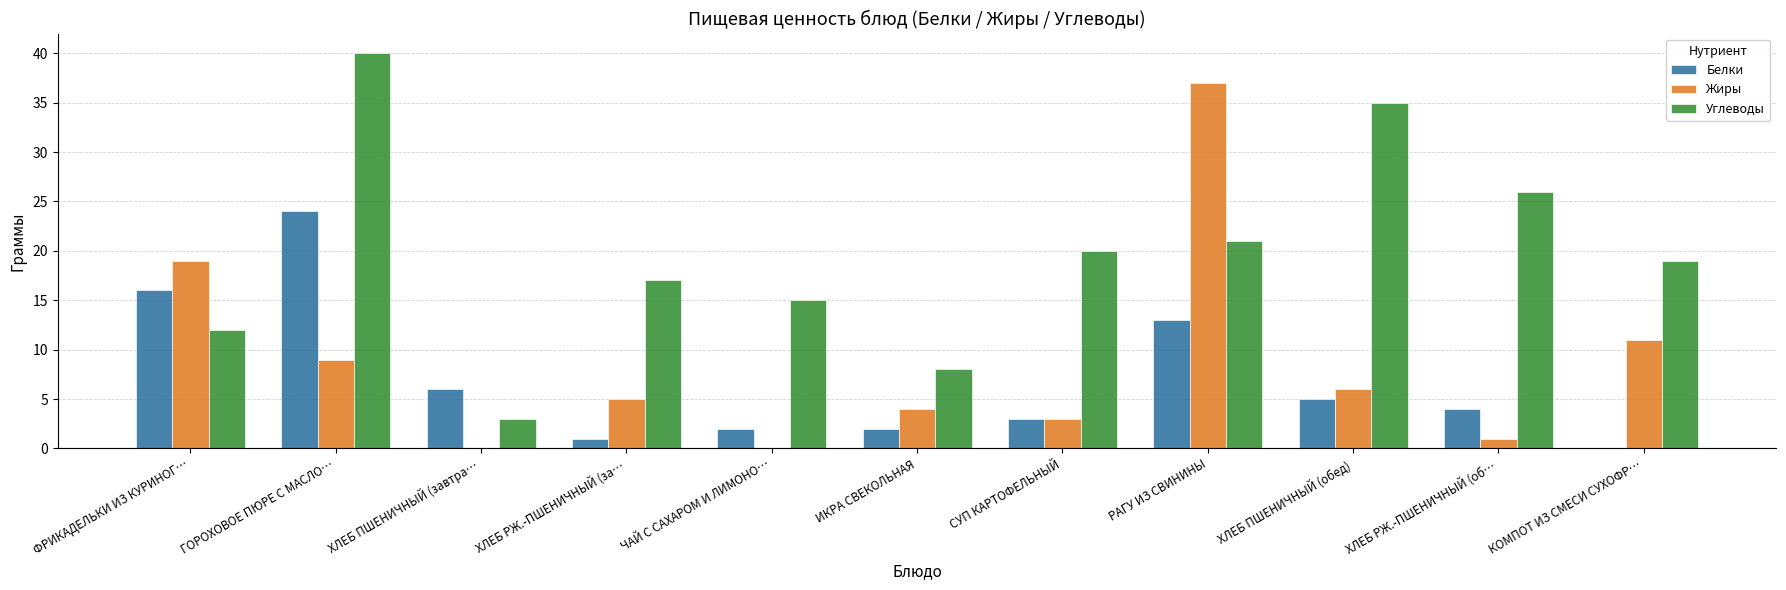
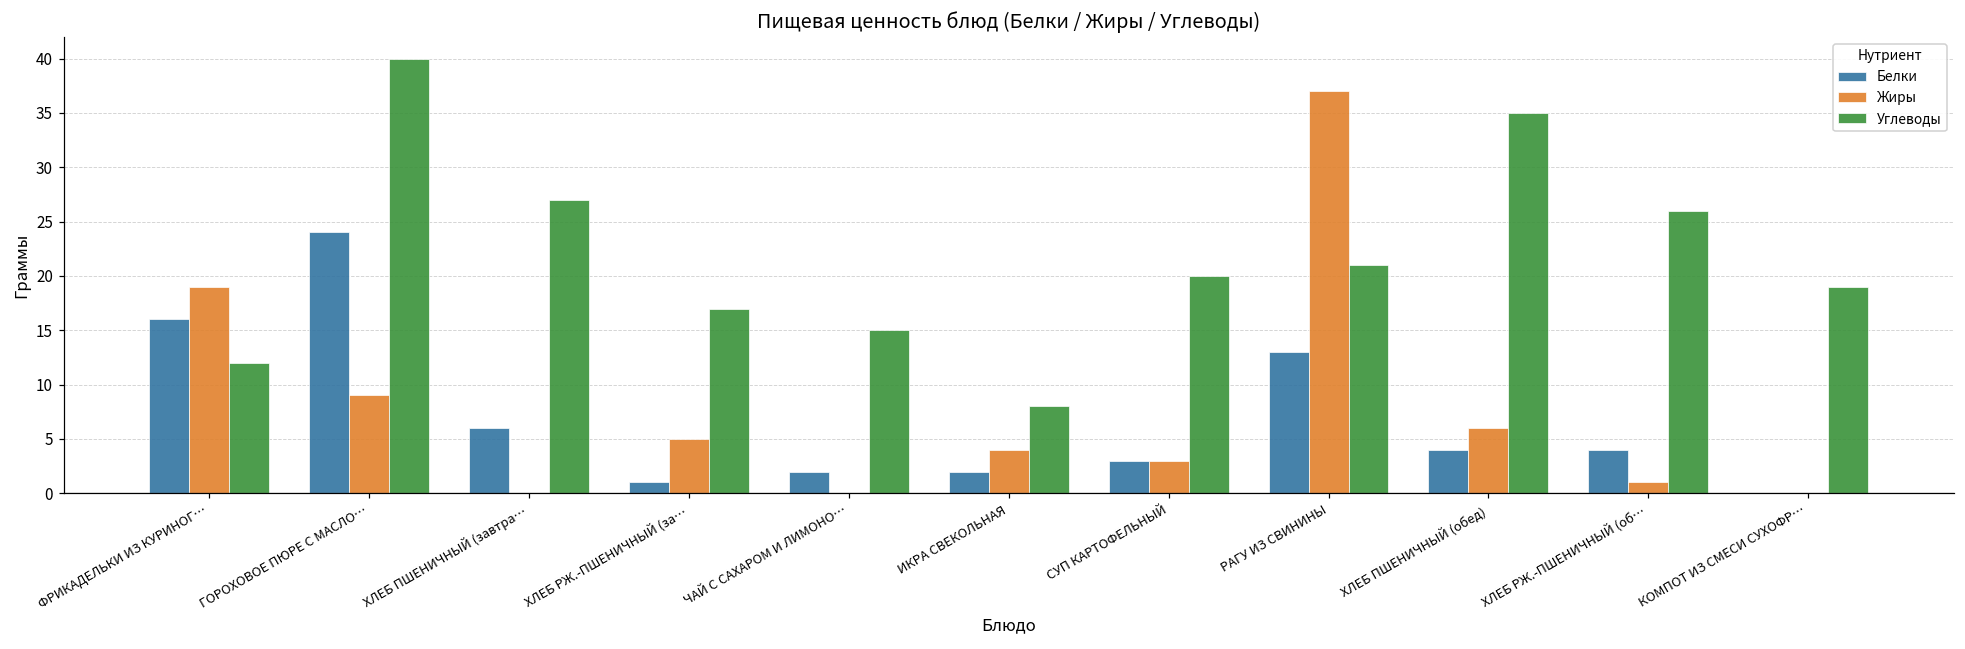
Углеводы, ХЛЕБ ПШЕНИЧНЫЙ (завтра…: 3 -> 27
Белки, ХЛЕБ ПШЕНИЧНЫЙ (обед): 5 -> 4
Жиры, КОМПОТ ИЗ СМЕСИ СУХОФР…: 11 -> 0
